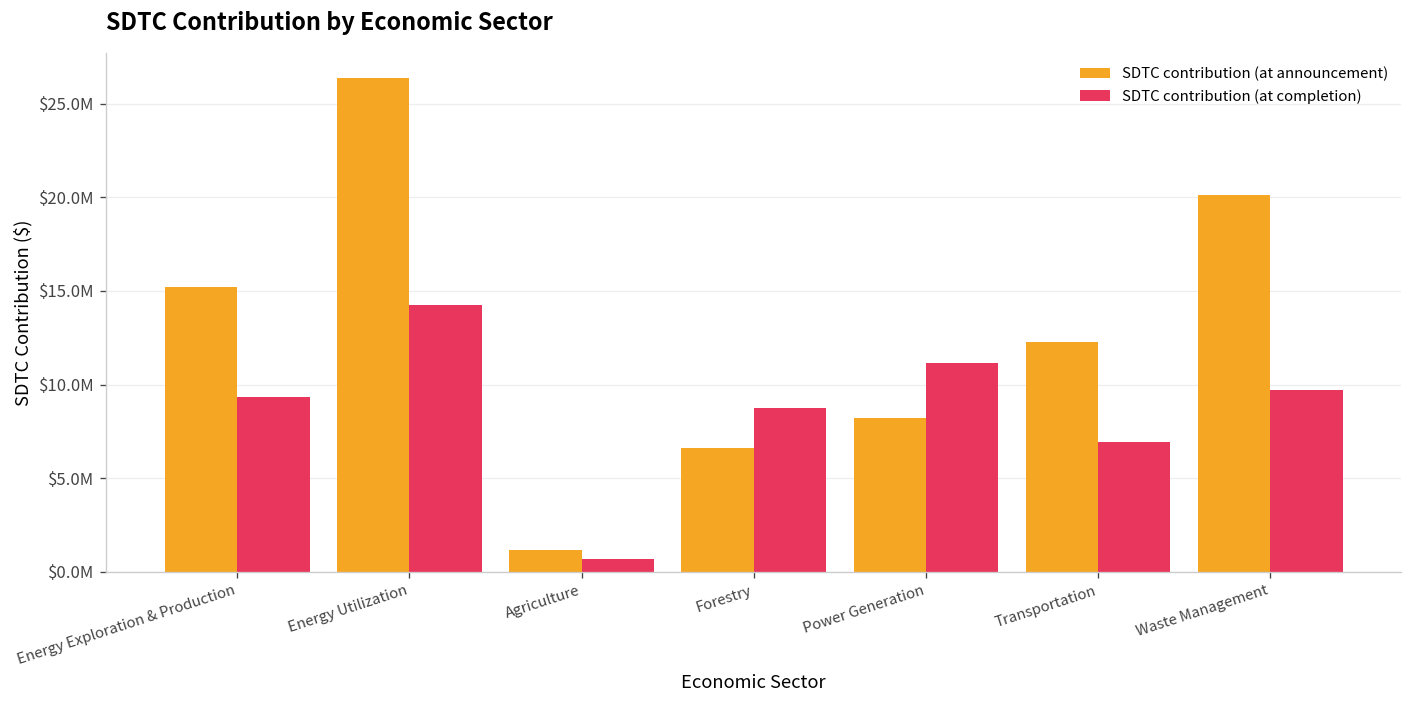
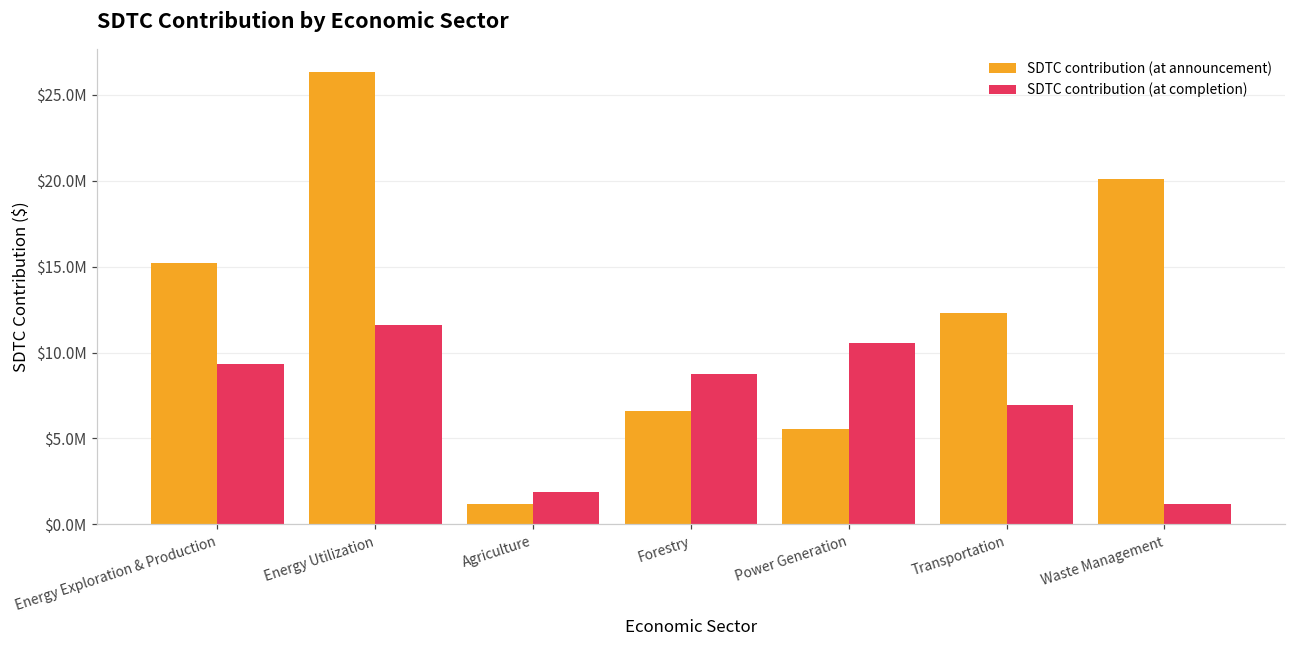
SDTC contribution (at completion), Energy Utilization: $14200000 -> $11600000
SDTC contribution (at completion), Agriculture: $700000 -> $1900000
SDTC contribution (at announcement), Power Generation: $8200000 -> $5500000
SDTC contribution (at completion), Power Generation: $11200000 -> $10600000
SDTC contribution (at completion), Waste Management: $9700000 -> $1200000
